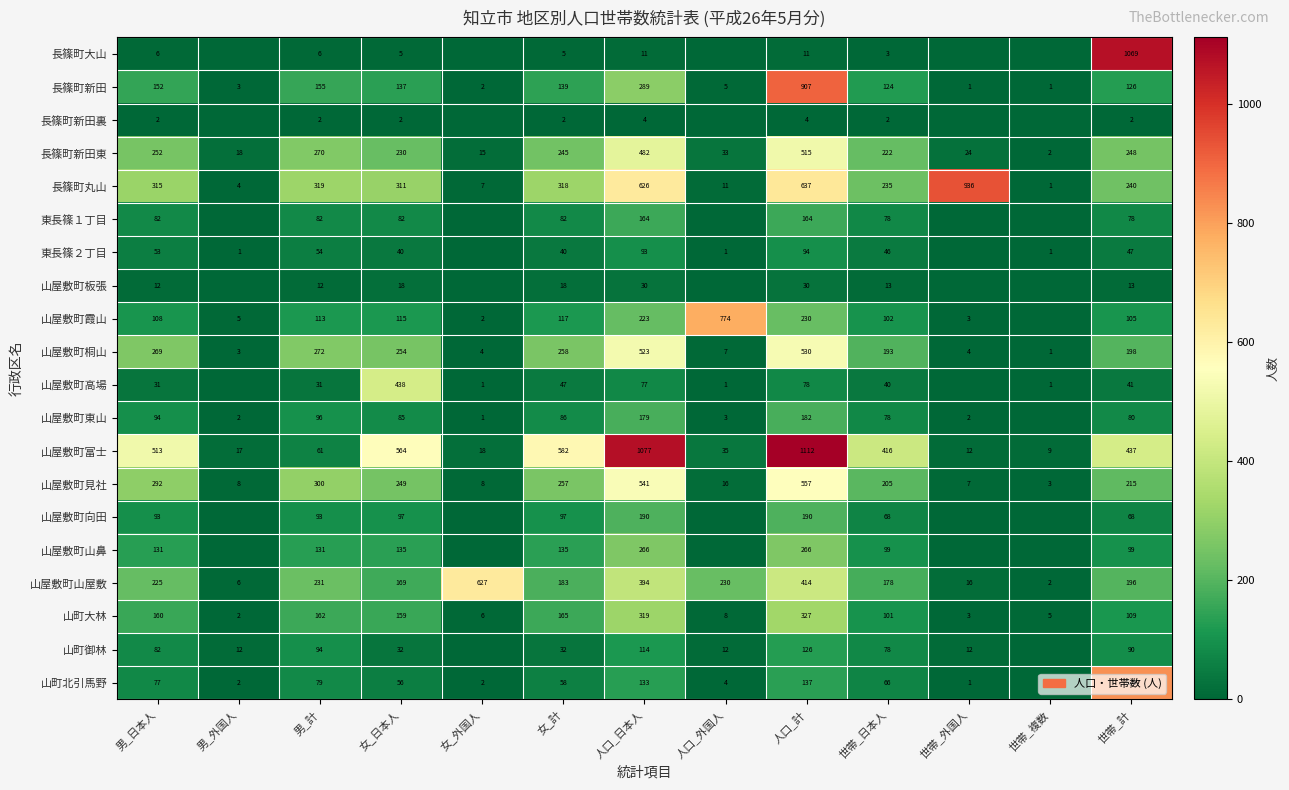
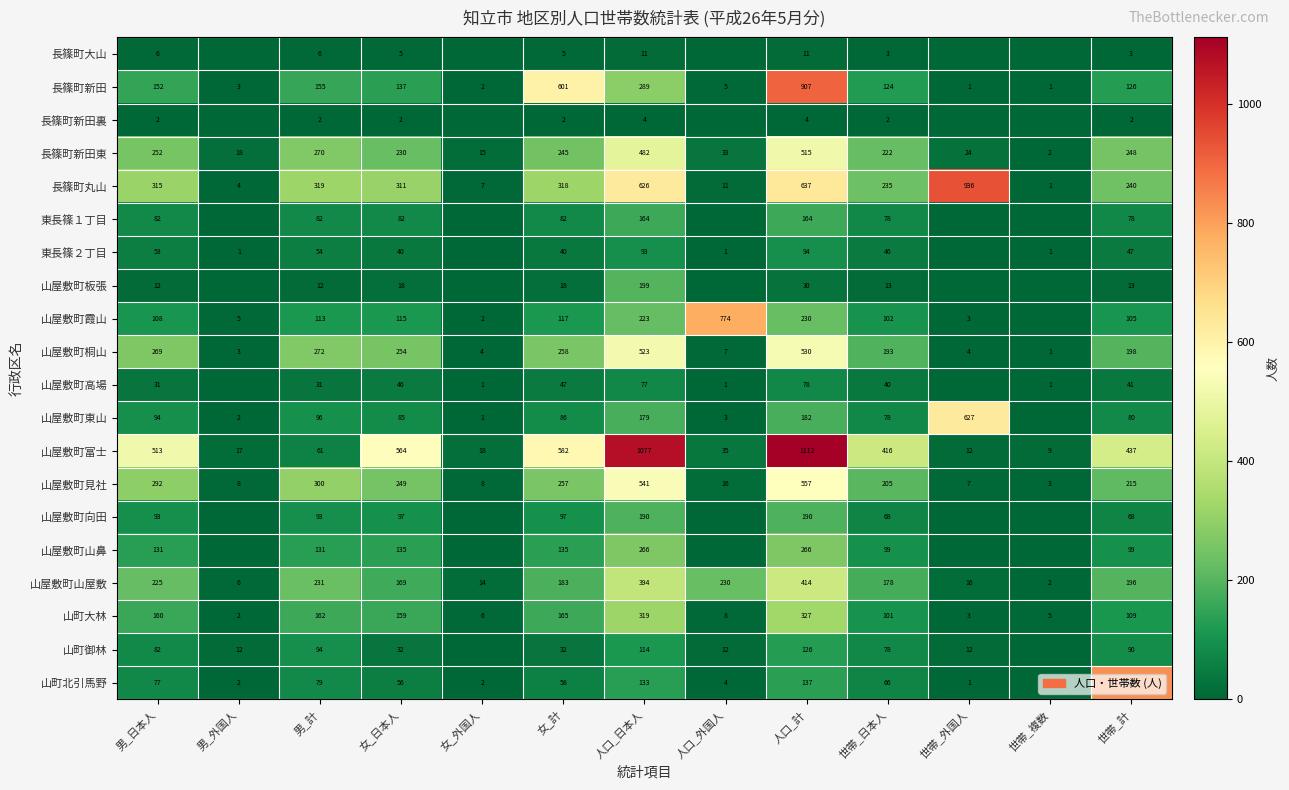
長篠町大山, 世帯_計: 1069 -> 3
長篠町新田, 女_計: 139 -> 601
山屋敷町板張, 人口_日本人: 30 -> 199
山屋敷町高場, 女_日本人: 438 -> 46
山屋敷町東山, 世帯_外国人: 2 -> 627
山屋敷町山屋敷, 女_外国人: 627 -> 14
